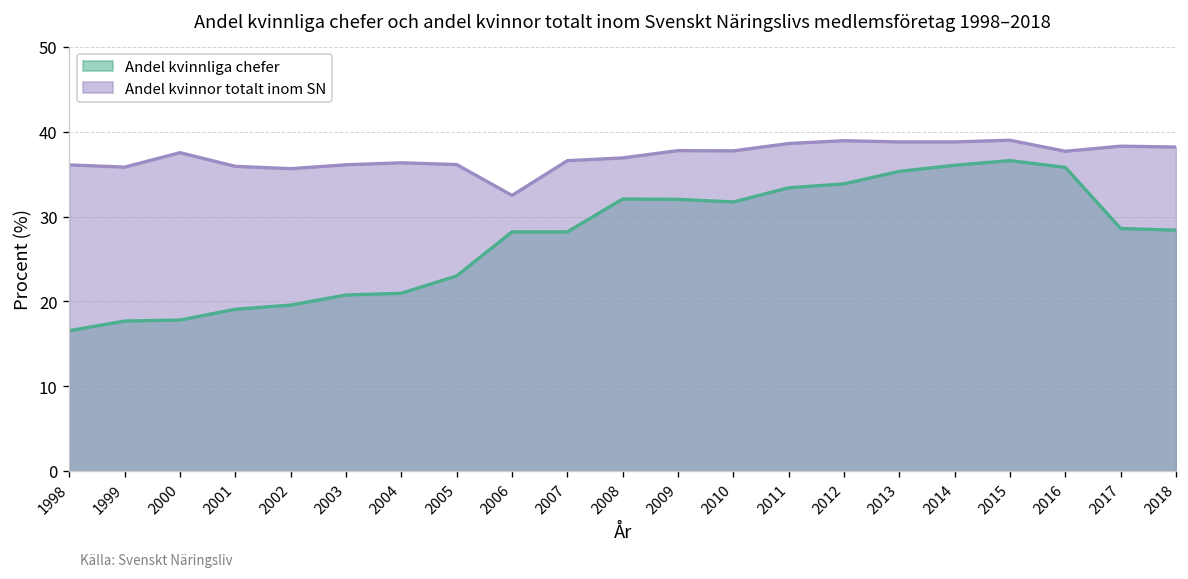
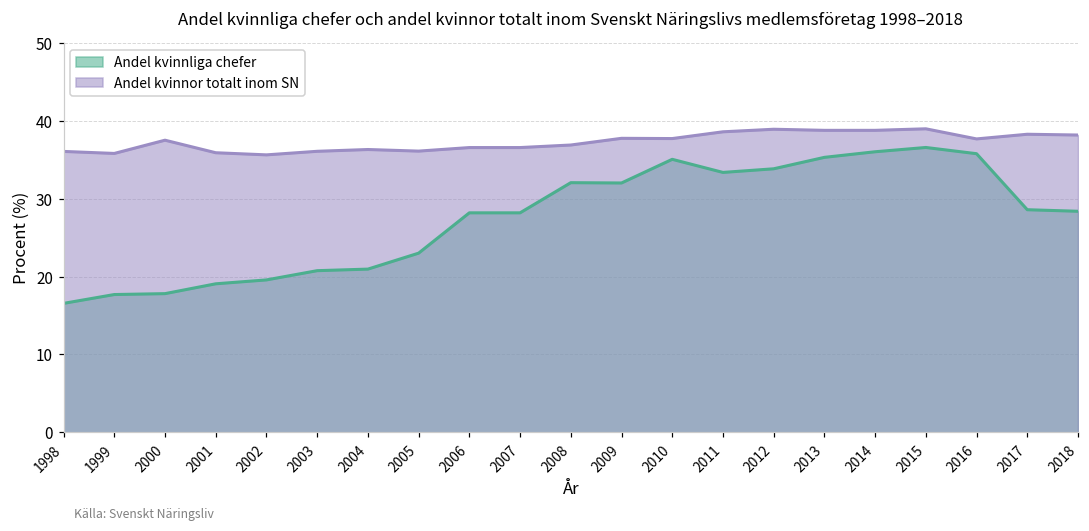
Andel kvinnor totalt inom SN, 2006: 32 -> 37
Andel kvinnliga chefer, 2010: 32 -> 35
